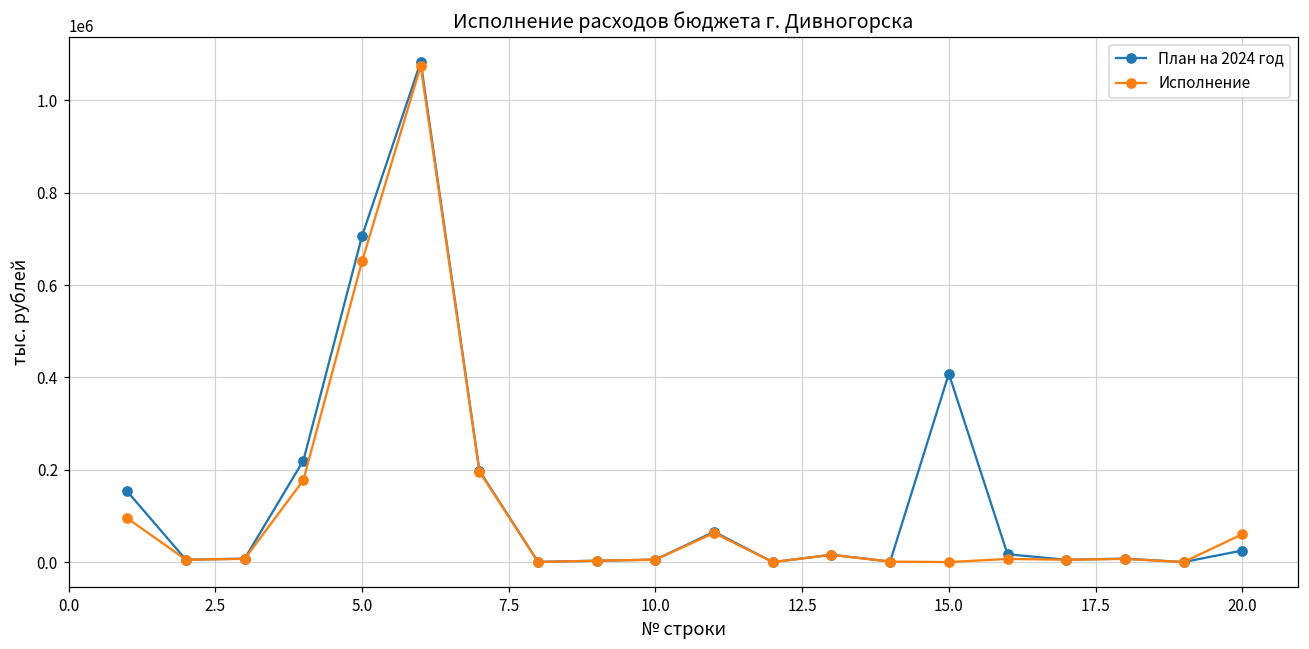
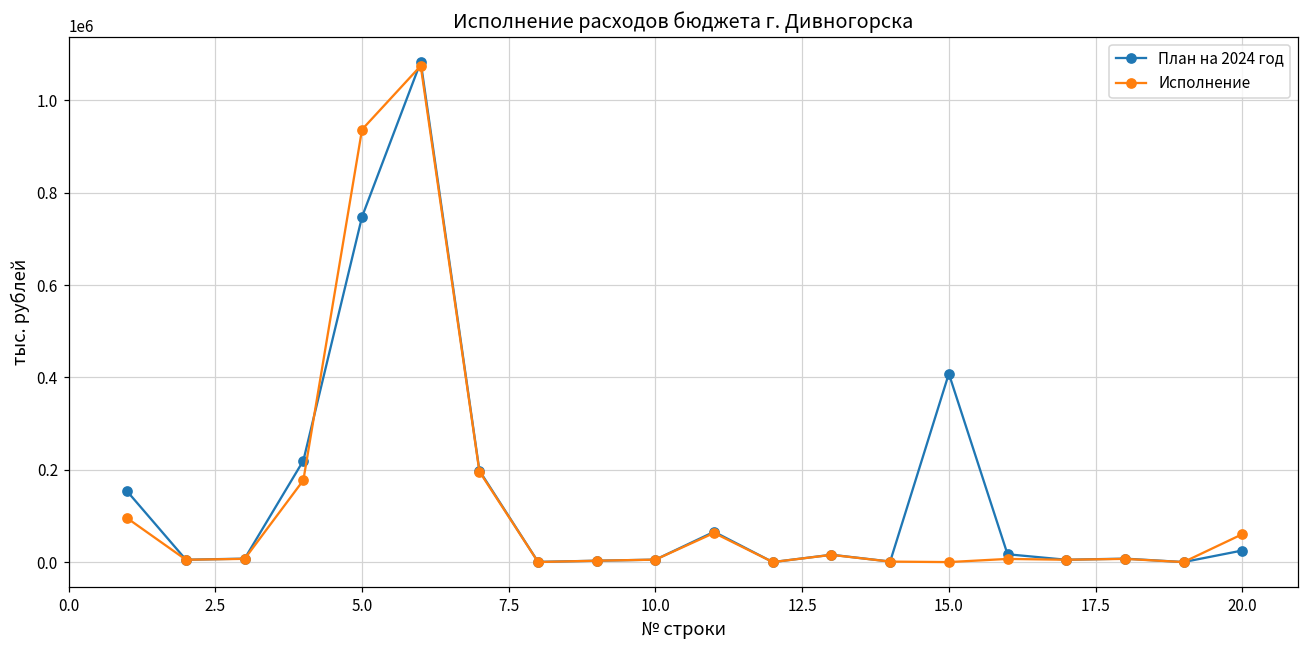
План на 2024 год, 5.0: 710000 -> 750000
Исполнение, 5.0: 650000 -> 940000
